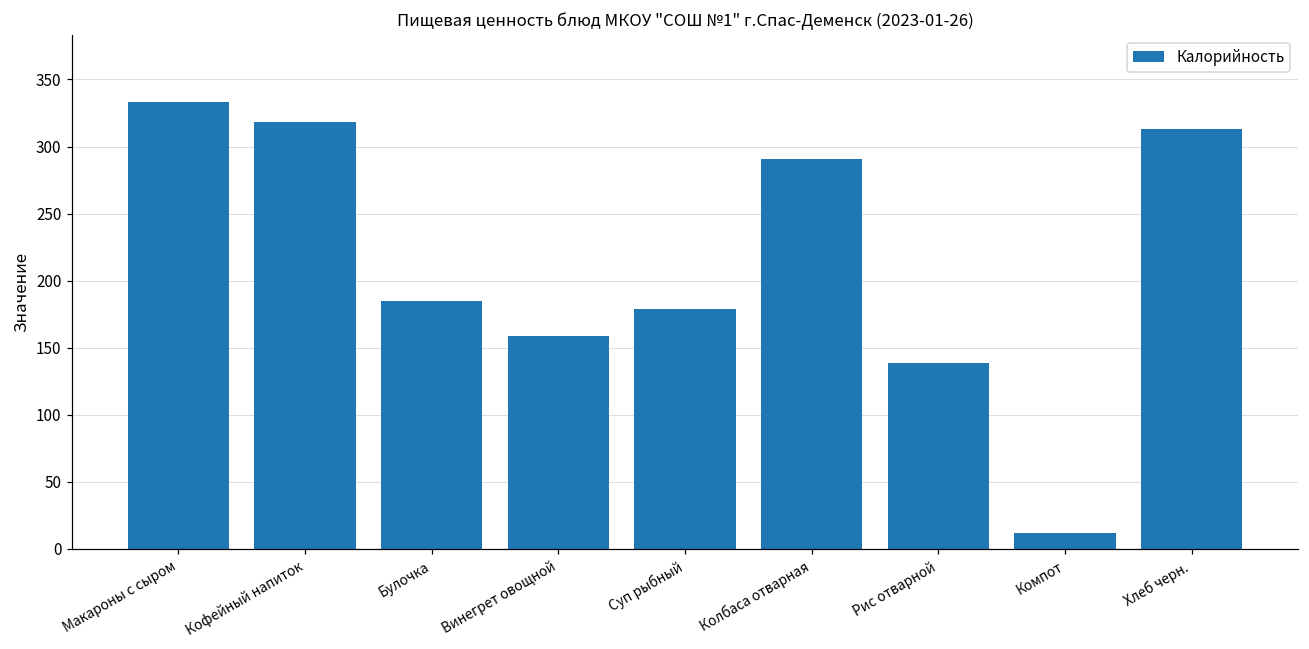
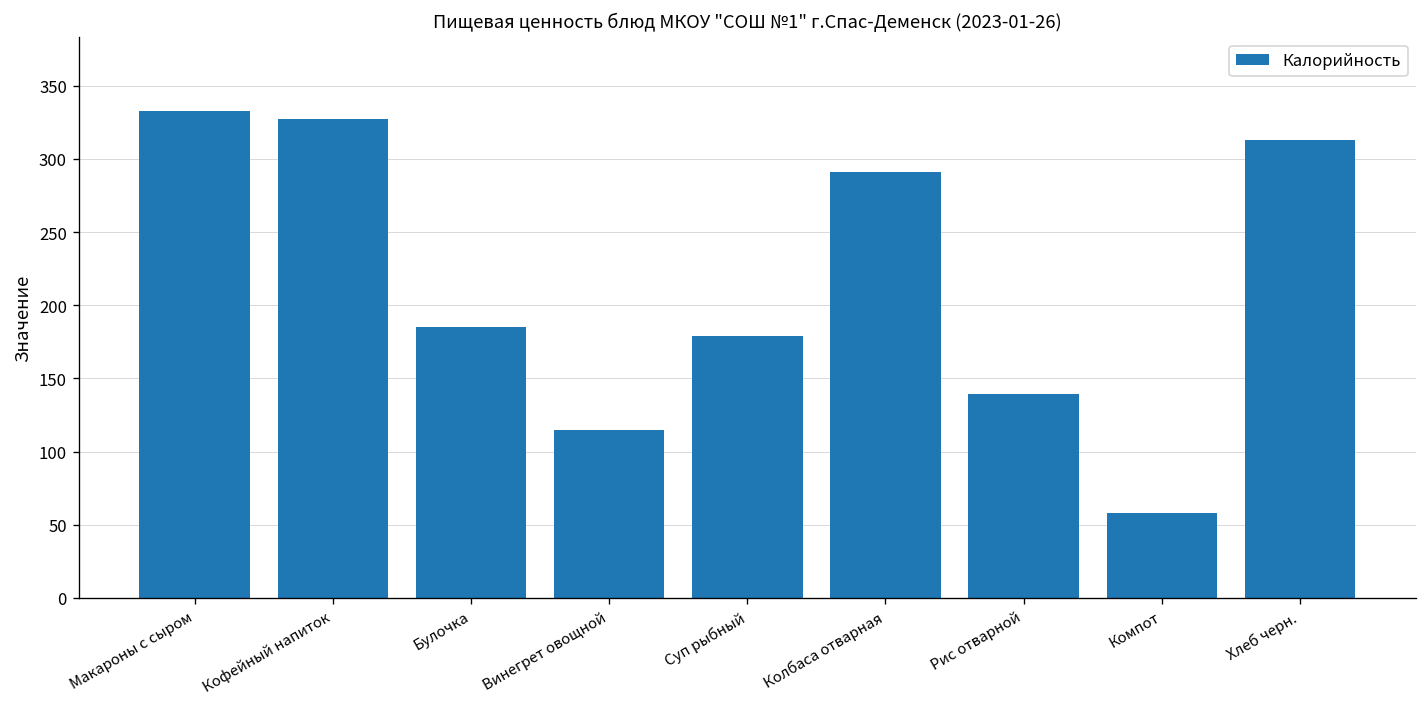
Кофейный напиток: 318 -> 327
Винегрет овощной: 159 -> 115
Компот: 12 -> 58
